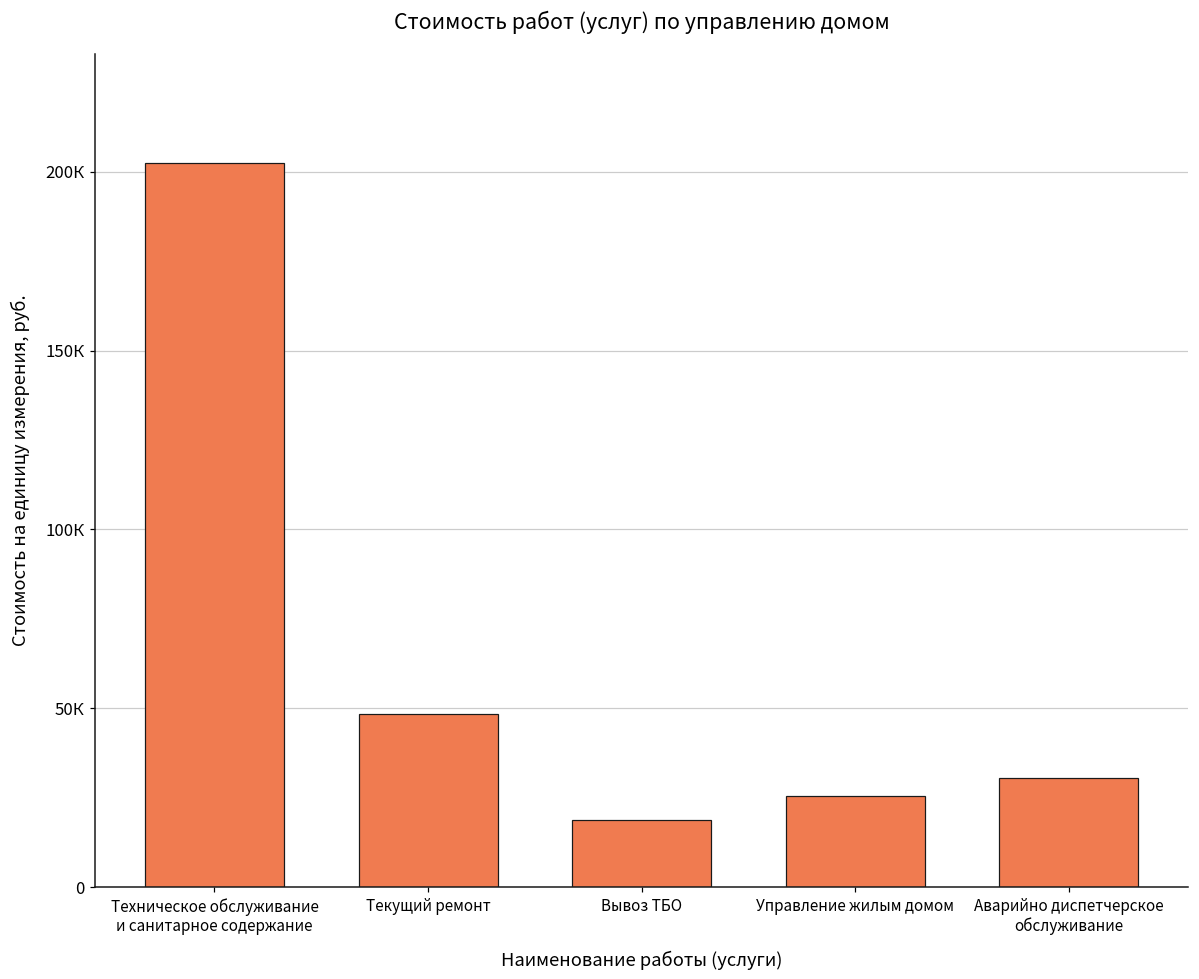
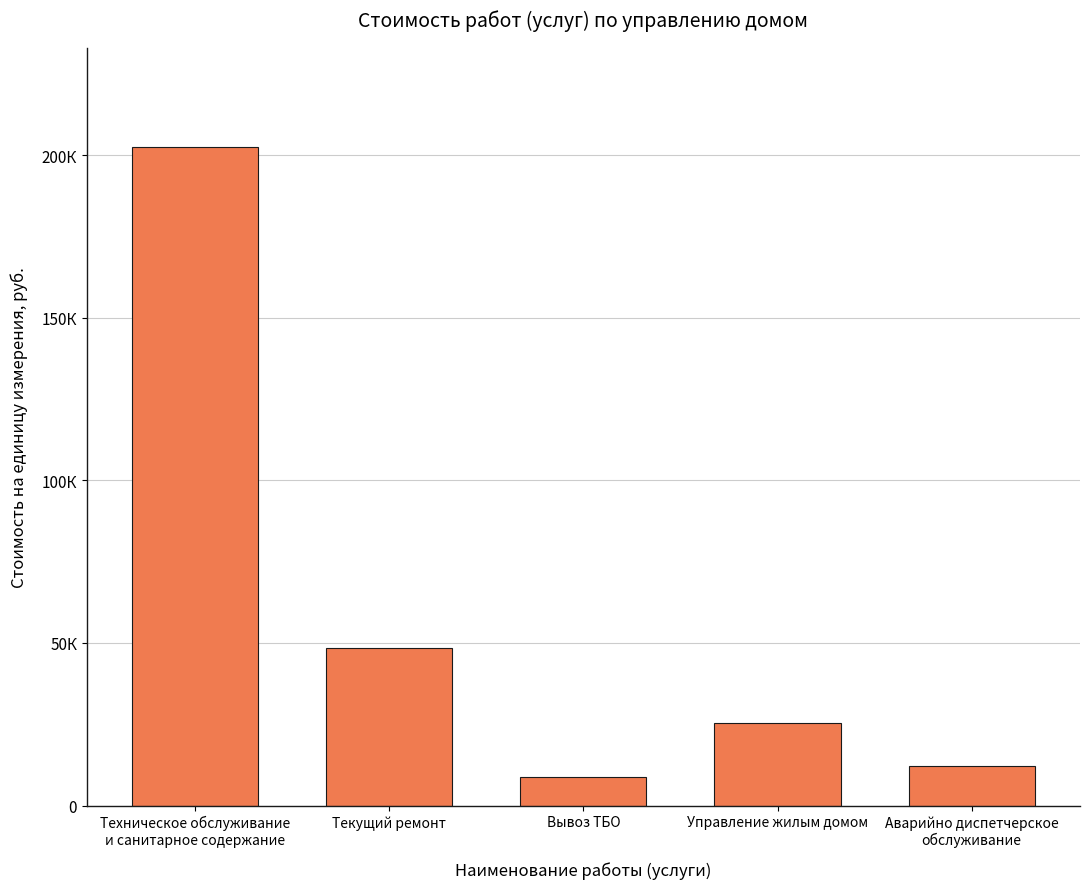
Вывоз ТБО: 19К -> 9К
Аварийно диспетчерское обслуживание: 31К -> 12К
